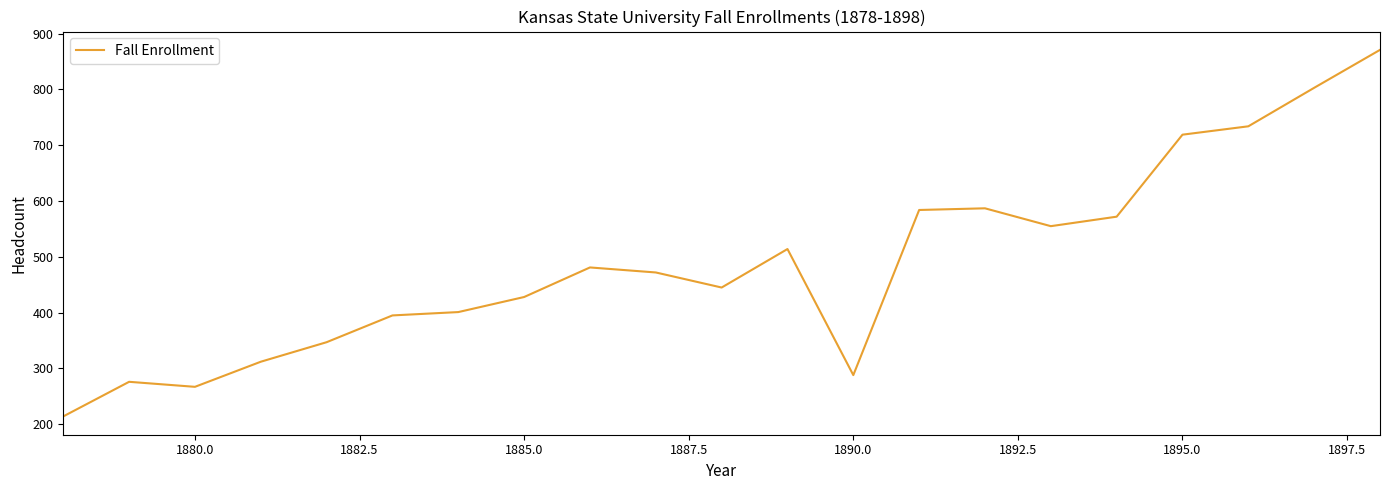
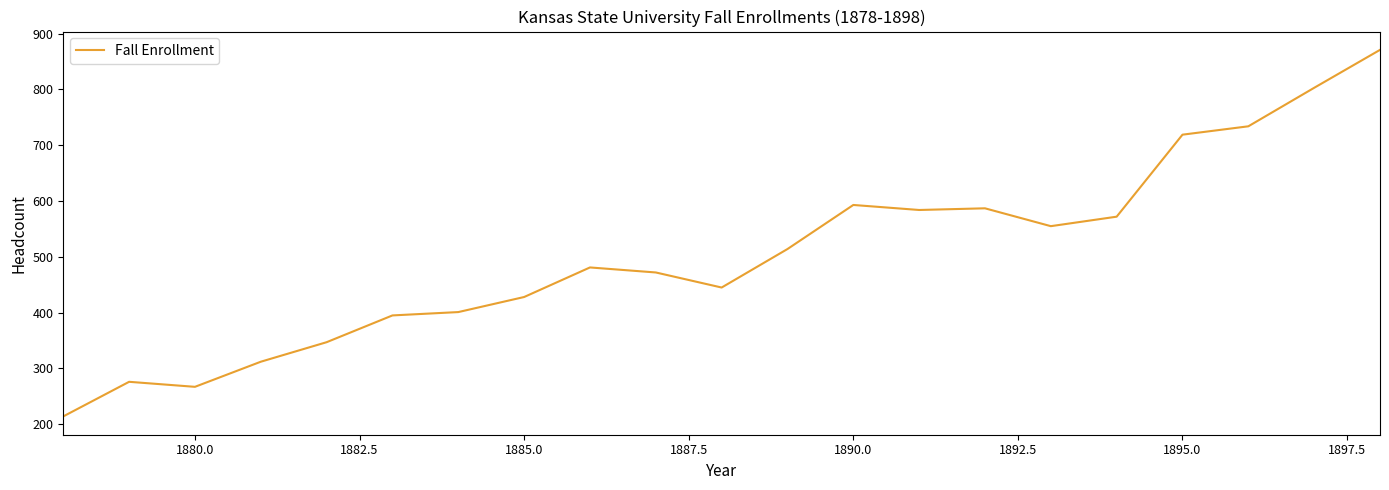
1890.0: 290 -> 590
